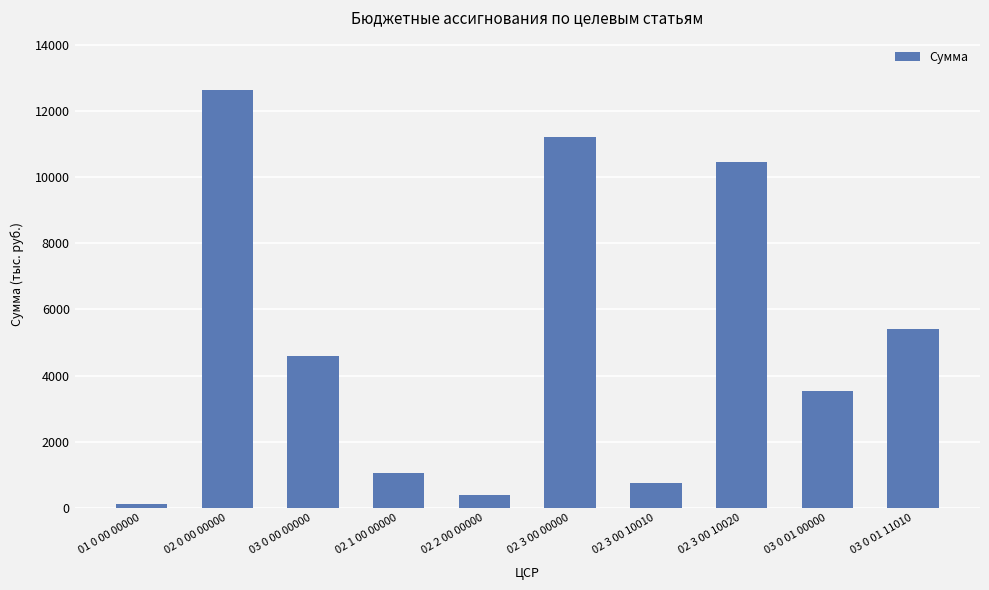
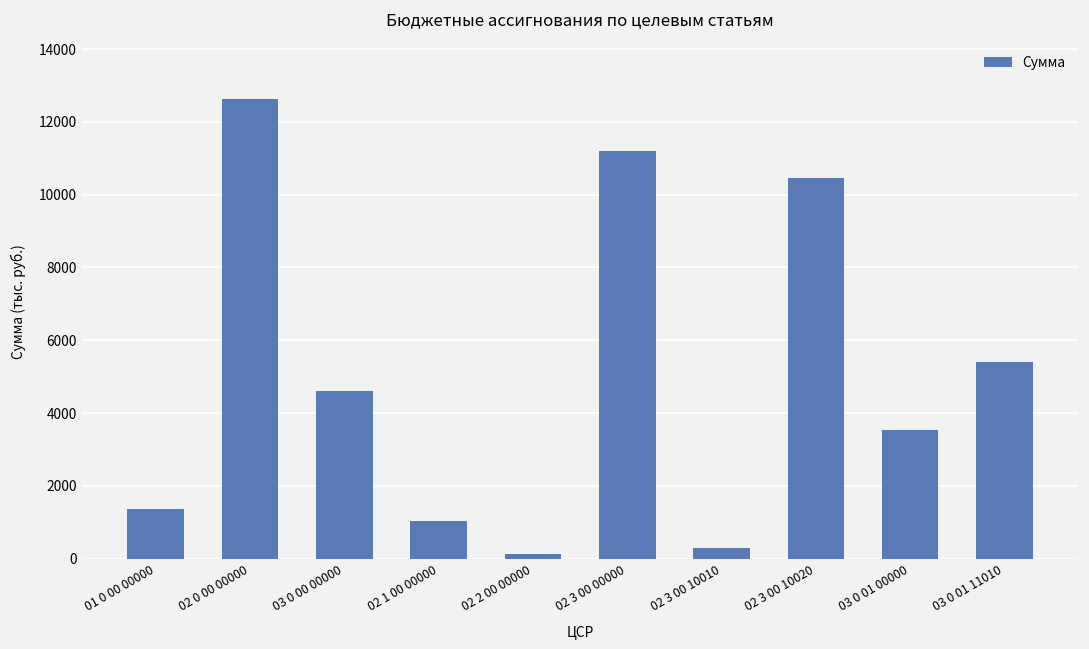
01 0 00 00000: 100 -> 1400
02 2 00 00000: 400 -> 100
02 3 00 10010: 800 -> 300
